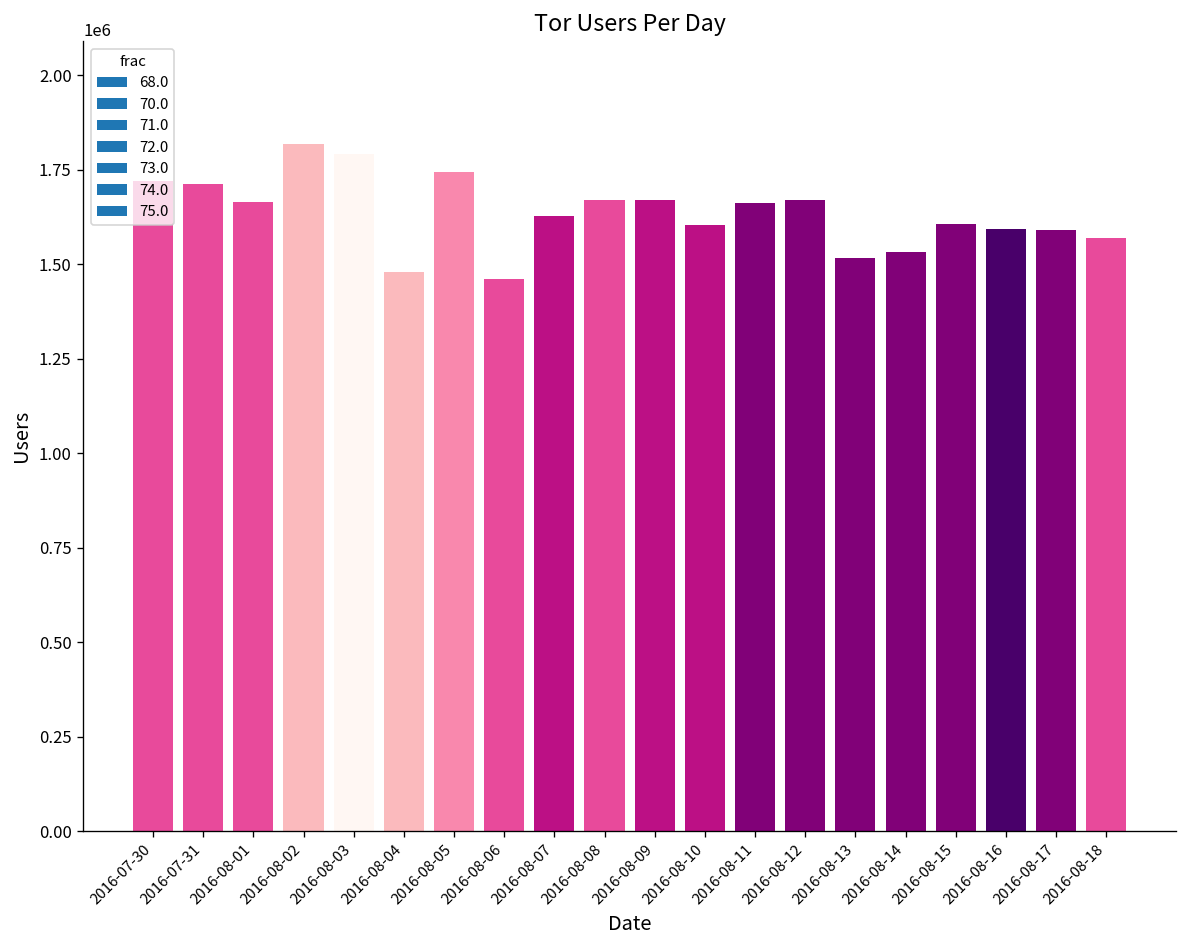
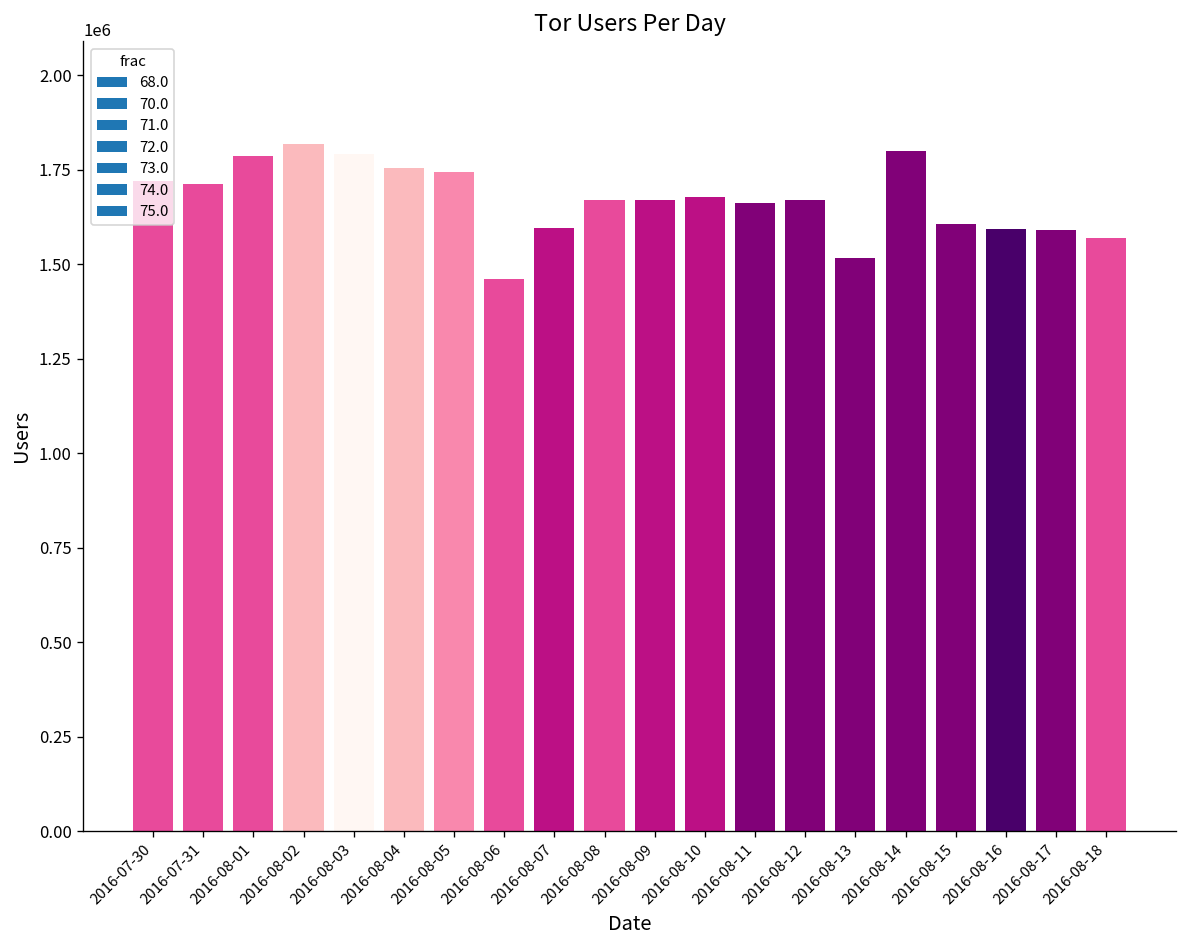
2016-08-01: 1660000 -> 1790000
2016-08-04: 1480000 -> 1750000
2016-08-07: 1630000 -> 1600000
2016-08-10: 1600000 -> 1680000
2016-08-14: 1530000 -> 1800000
